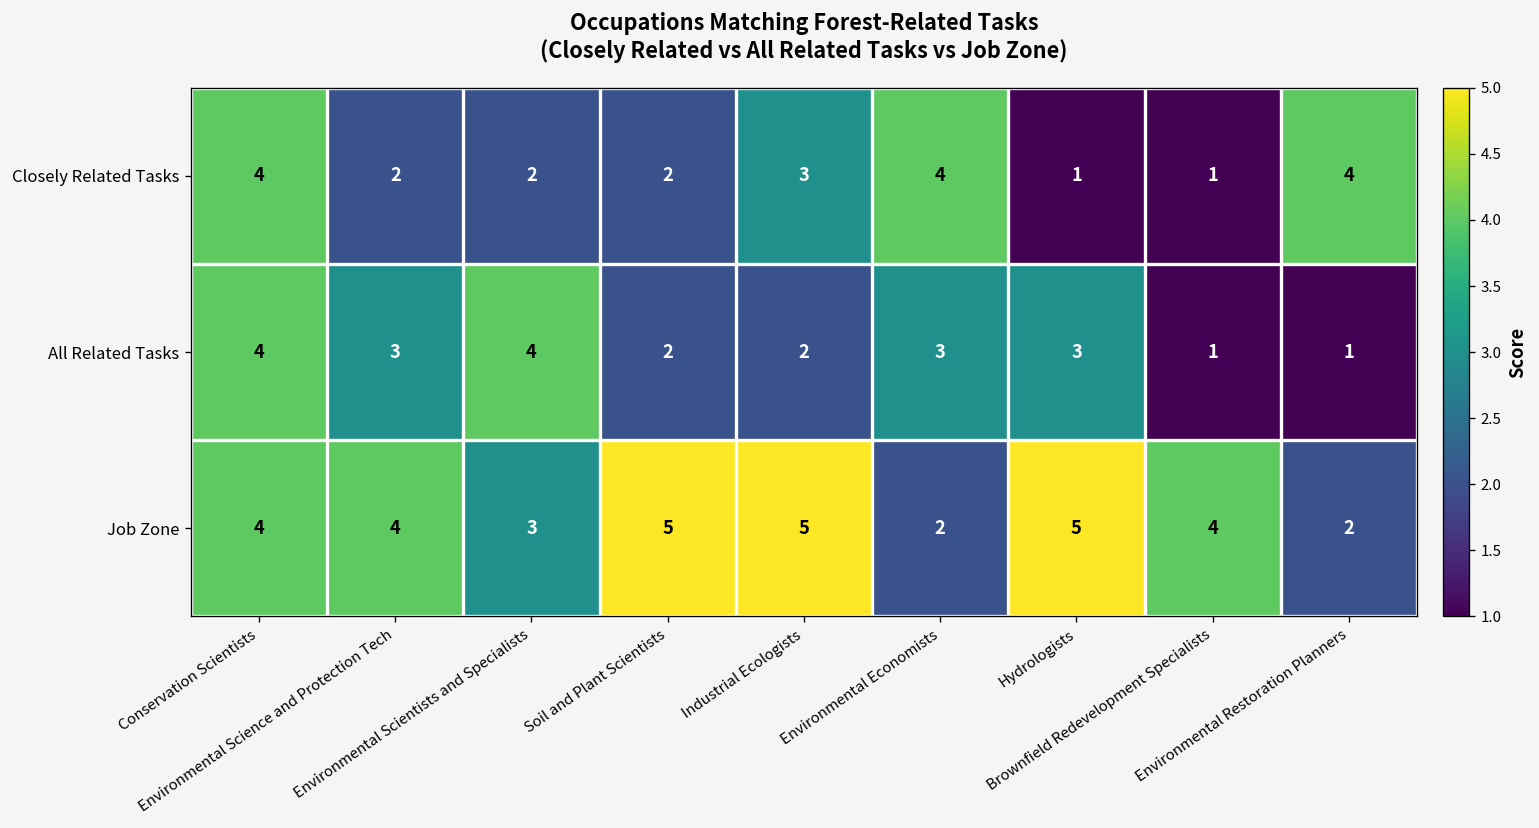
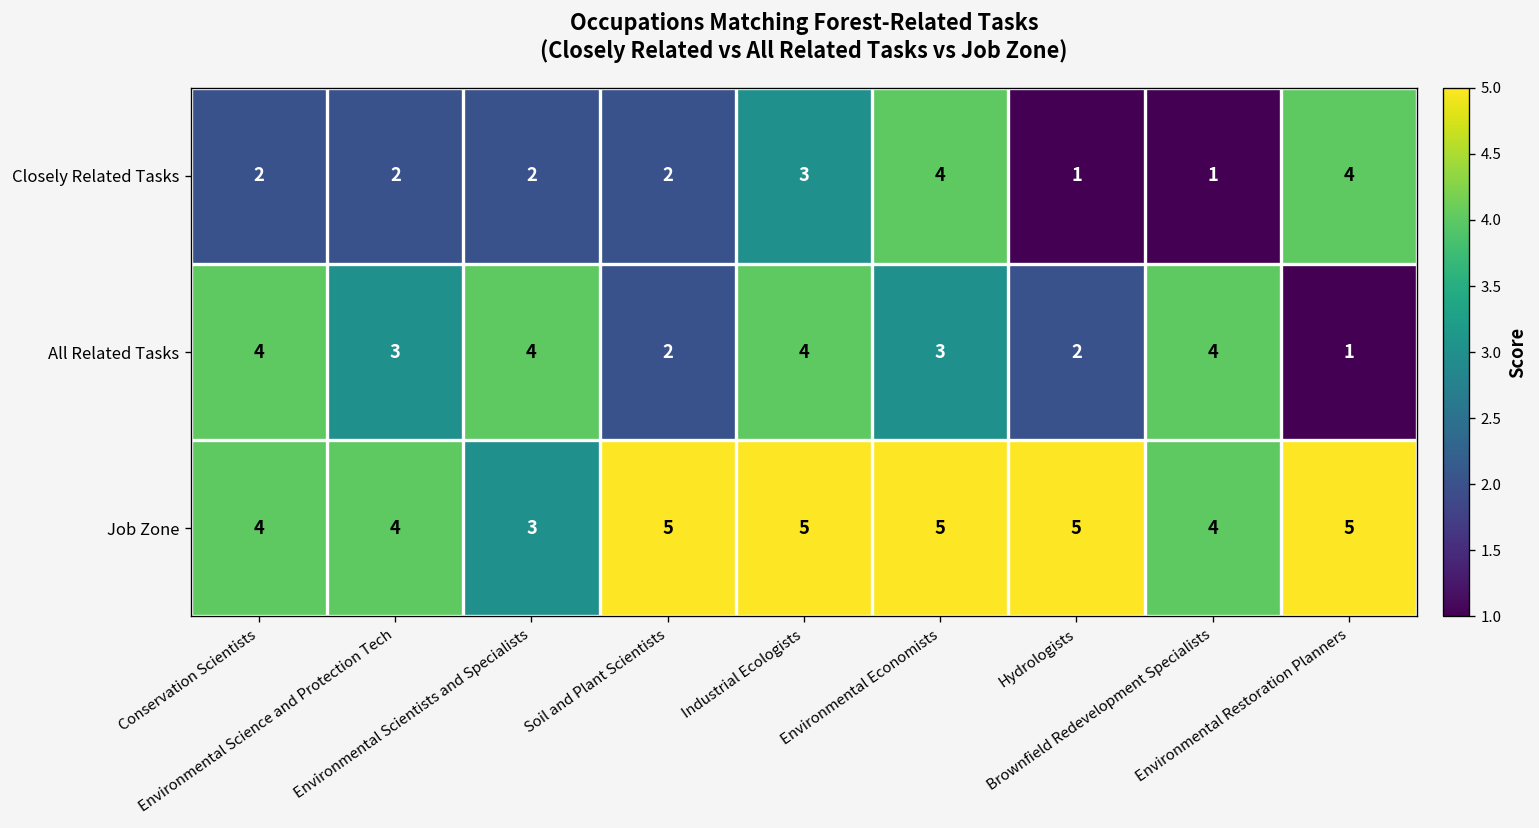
Closely Related Tasks, Conservation Scientists: 4 -> 2
All Related Tasks, Industrial Ecologists: 2 -> 4
All Related Tasks, Hydrologists: 3 -> 2
All Related Tasks, Brownfield Redevelopment Specialists: 1 -> 4
Job Zone, Environmental Economists: 2 -> 5
Job Zone, Environmental Restoration Planners: 2 -> 5
